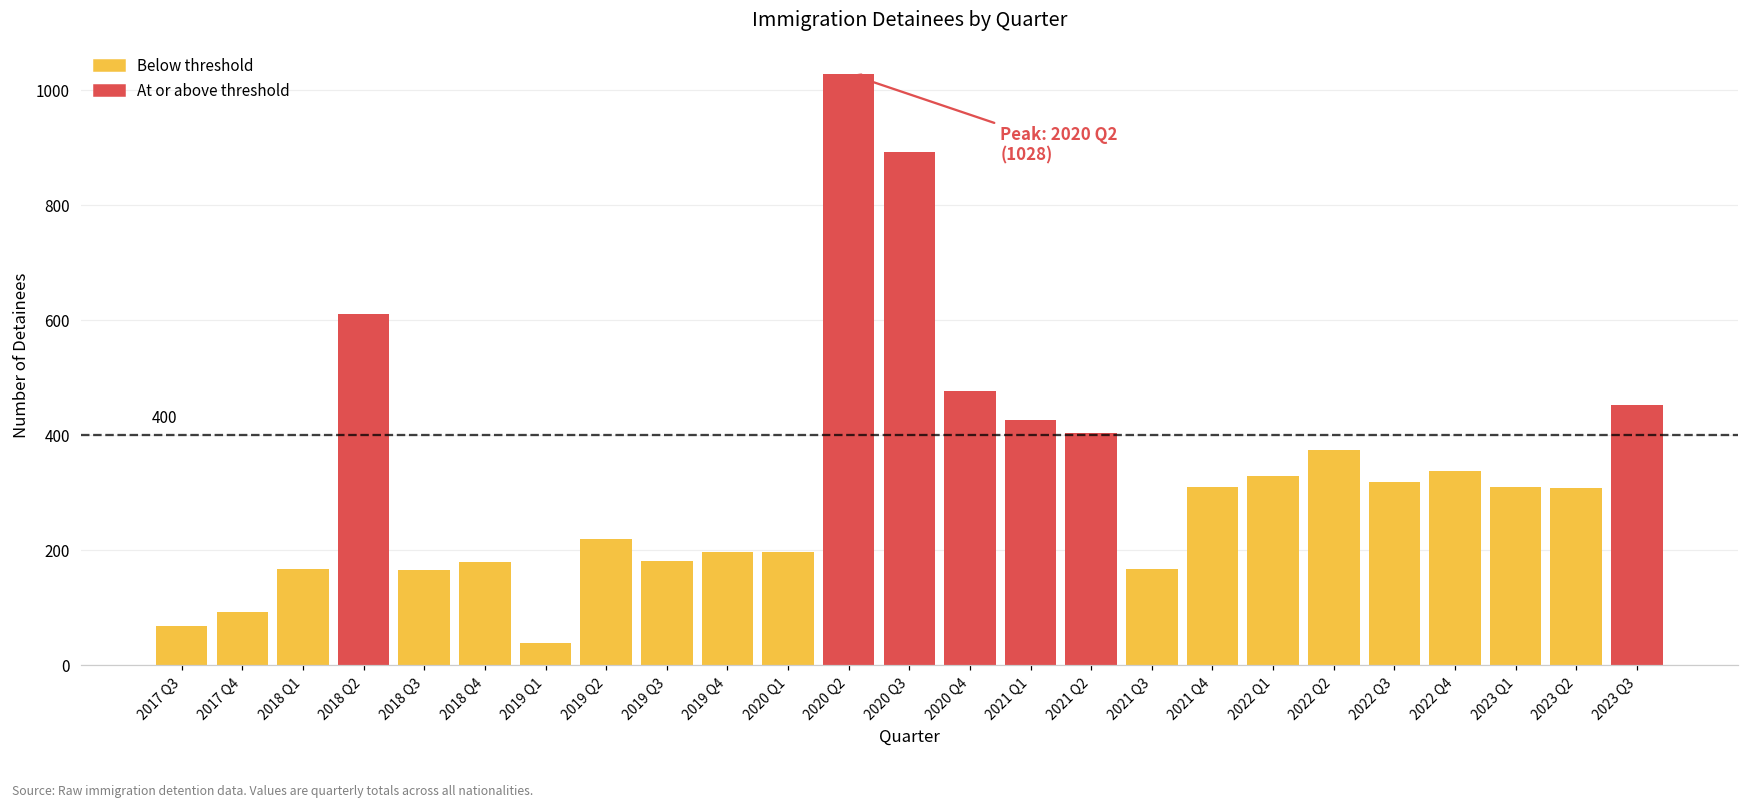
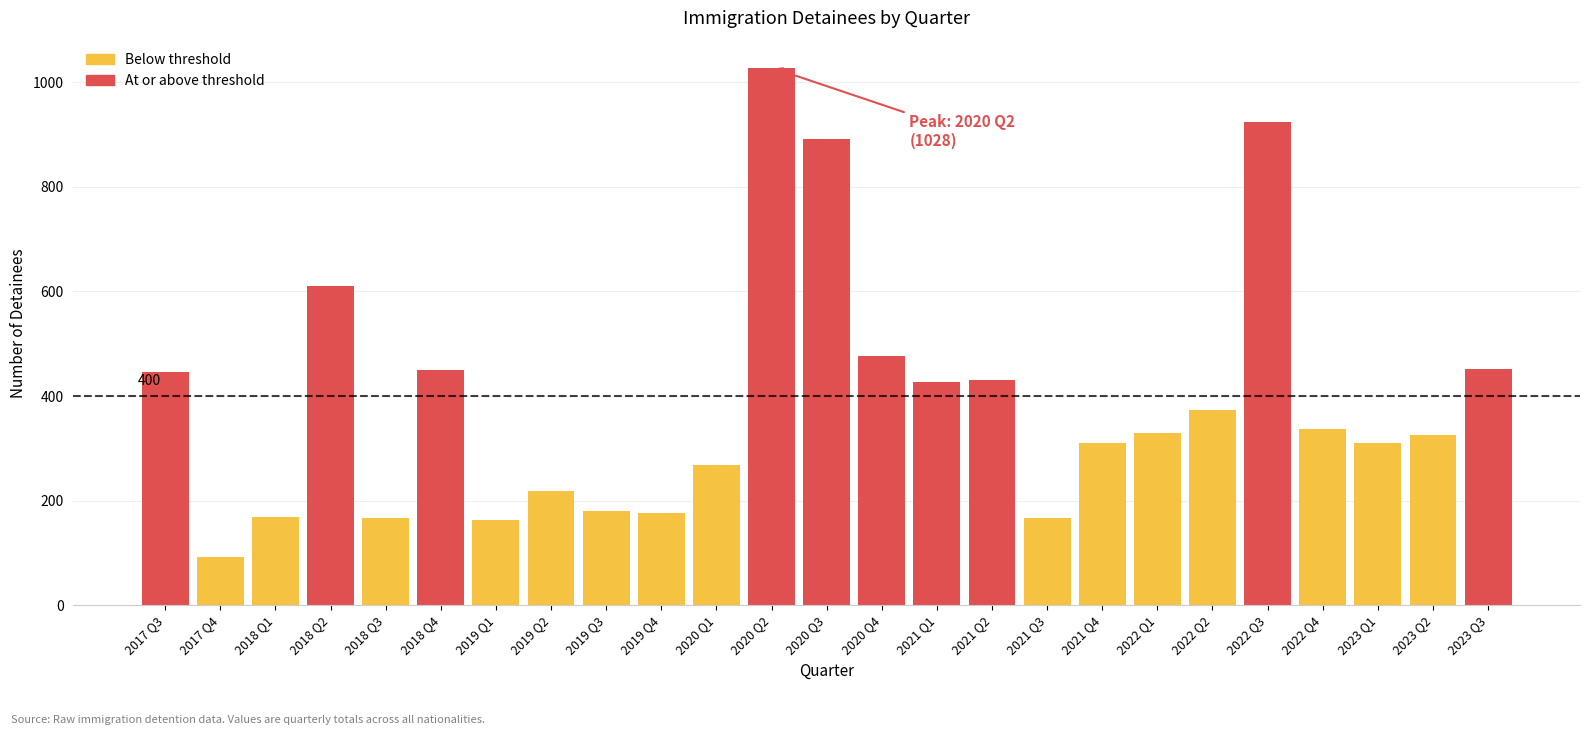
2017 Q3: 70 -> 450
2018 Q4: 180 -> 450
2019 Q1: 40 -> 160
2019 Q4: 200 -> 180
2020 Q1: 200 -> 270
2021 Q2: 400 -> 430
2022 Q3: 320 -> 920
2023 Q2: 310 -> 330
